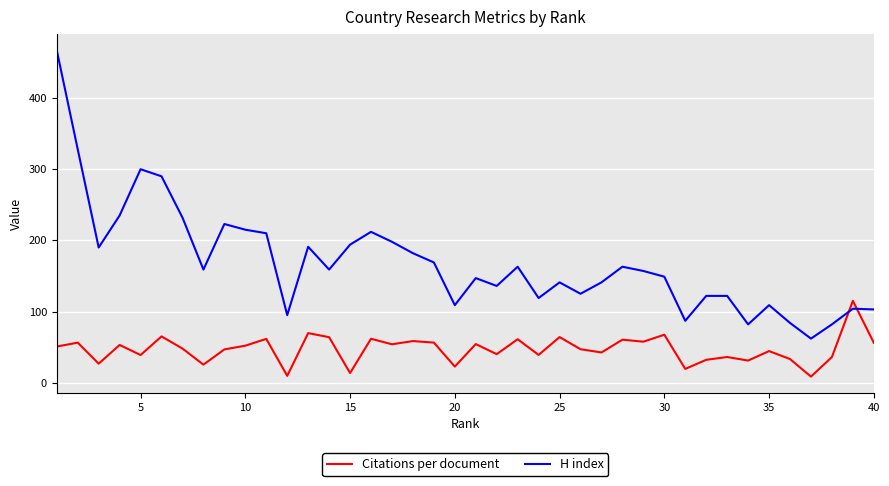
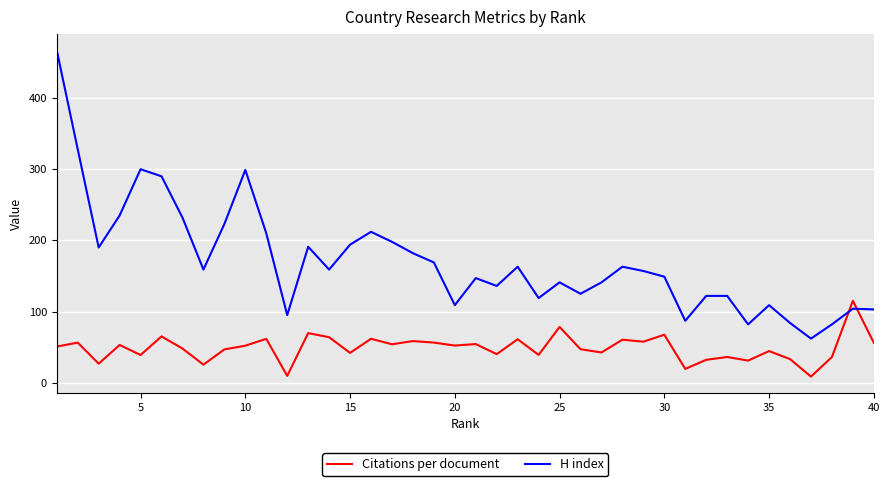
H index, 10: 220 -> 300
Citations per document, 15: 10 -> 40
Citations per document, 20: 20 -> 50
Citations per document, 25: 60 -> 80
